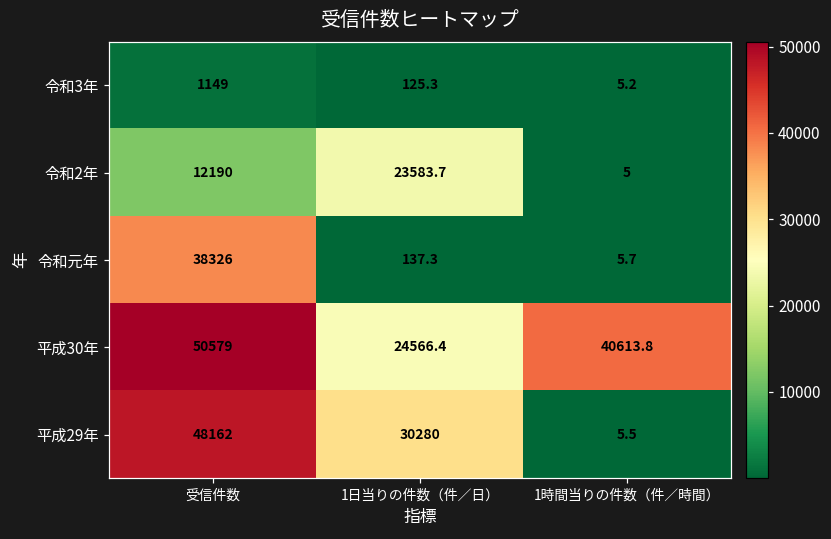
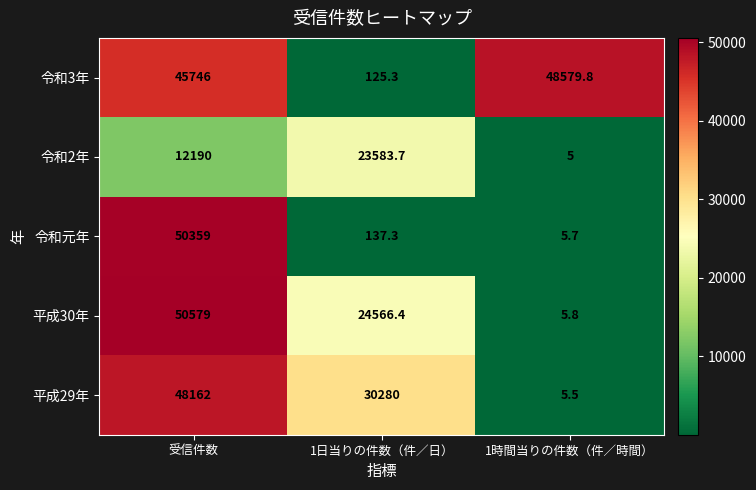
令和3年, 受信件数: 1149 -> 45746
令和3年, 1時間当りの件数（件／時間）: 5.2 -> 48579.8
令和元年, 受信件数: 38326 -> 50359
平成30年, 1時間当りの件数（件／時間）: 40613.8 -> 5.8
